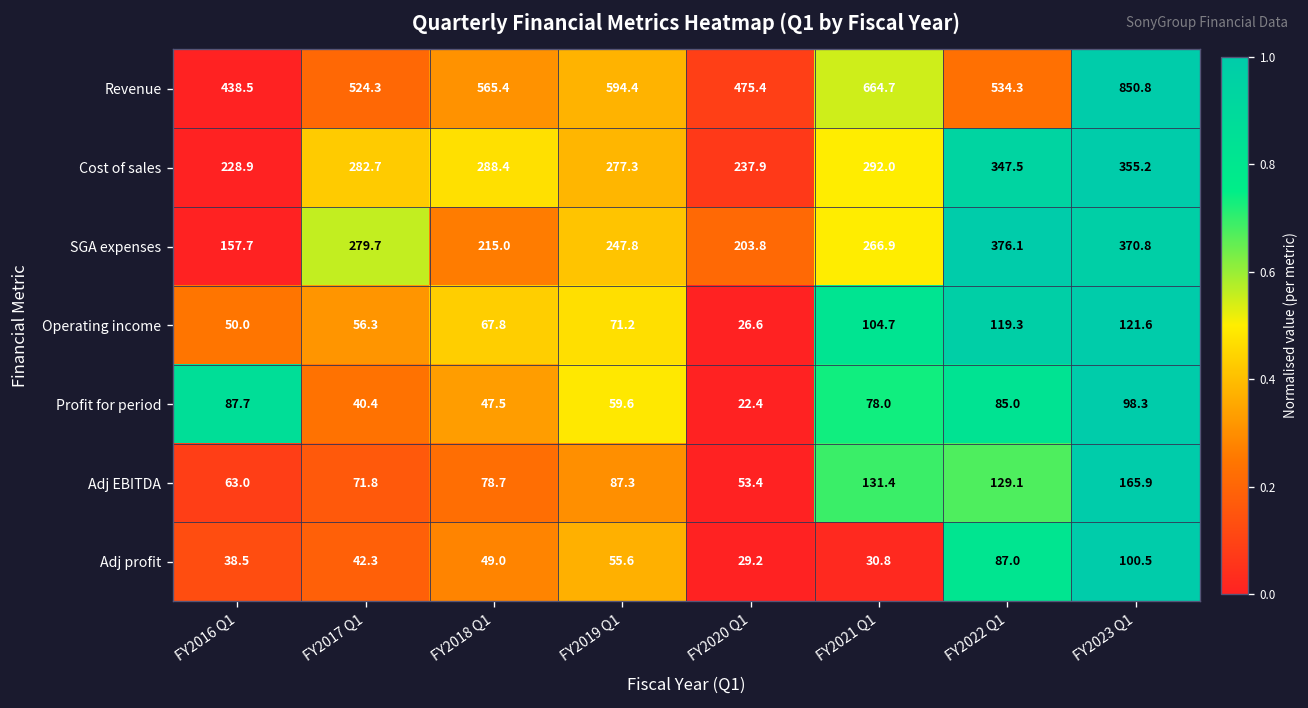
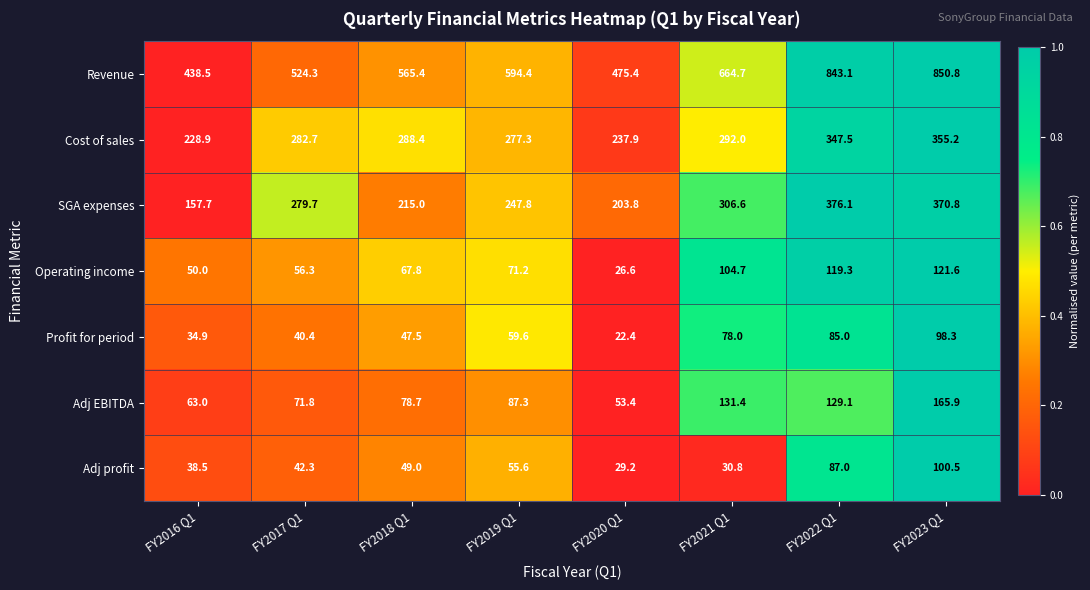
Revenue, FY2022 Q1: 534.3 -> 843.1
SGA expenses, FY2021 Q1: 266.9 -> 306.6
Profit for period, FY2016 Q1: 87.7 -> 34.9
